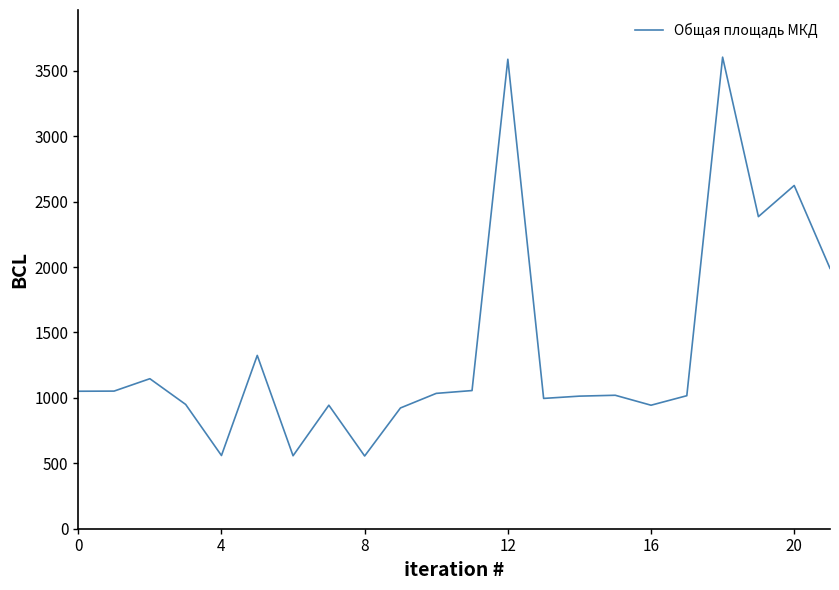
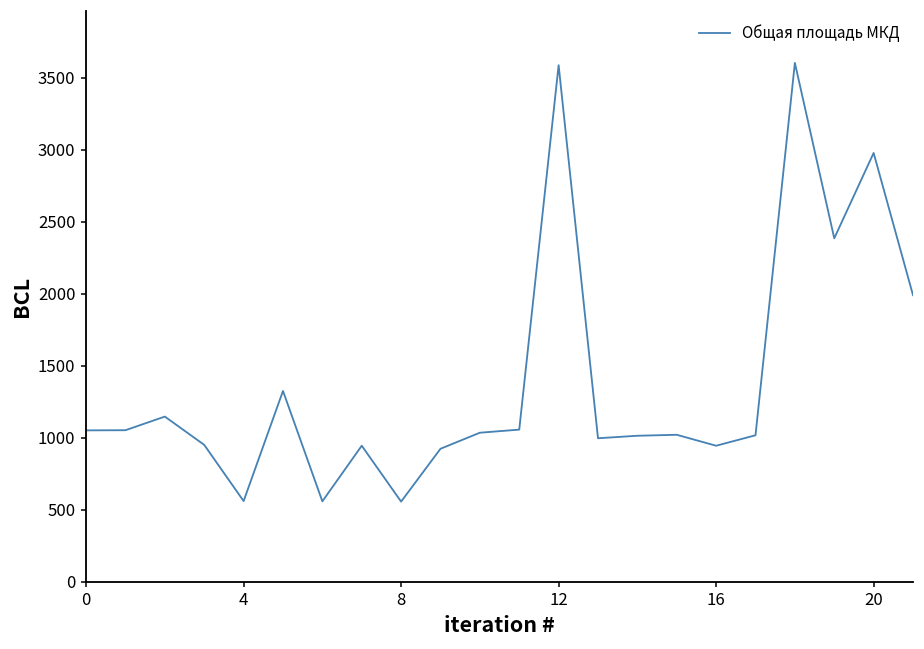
20: 2620 -> 2980
